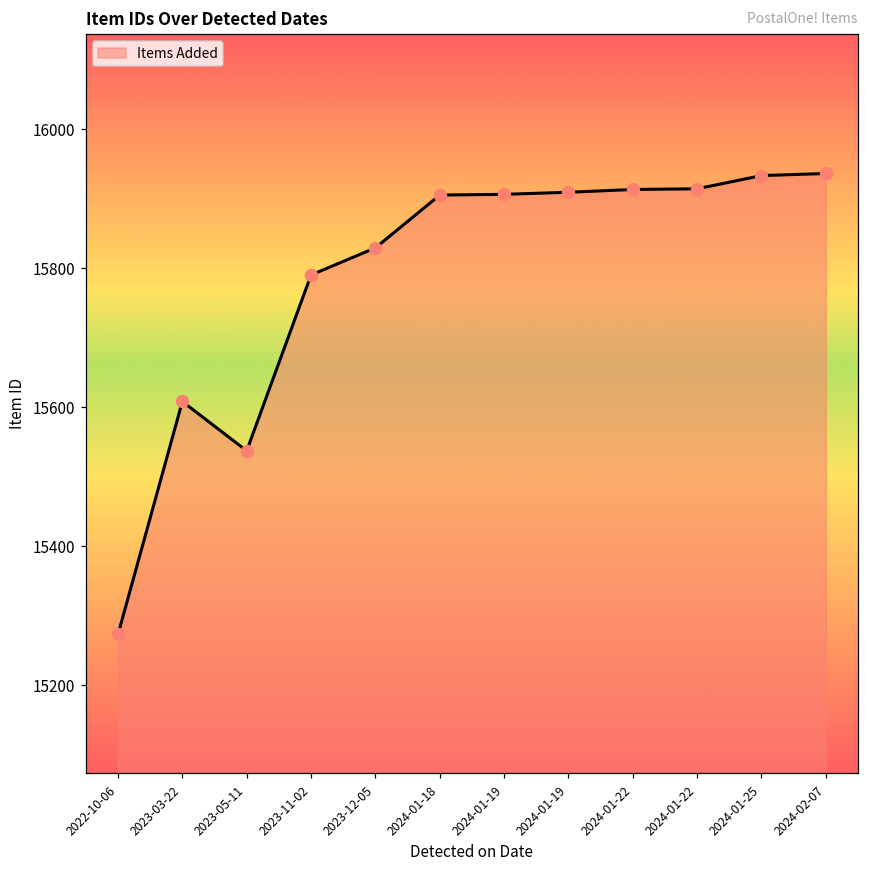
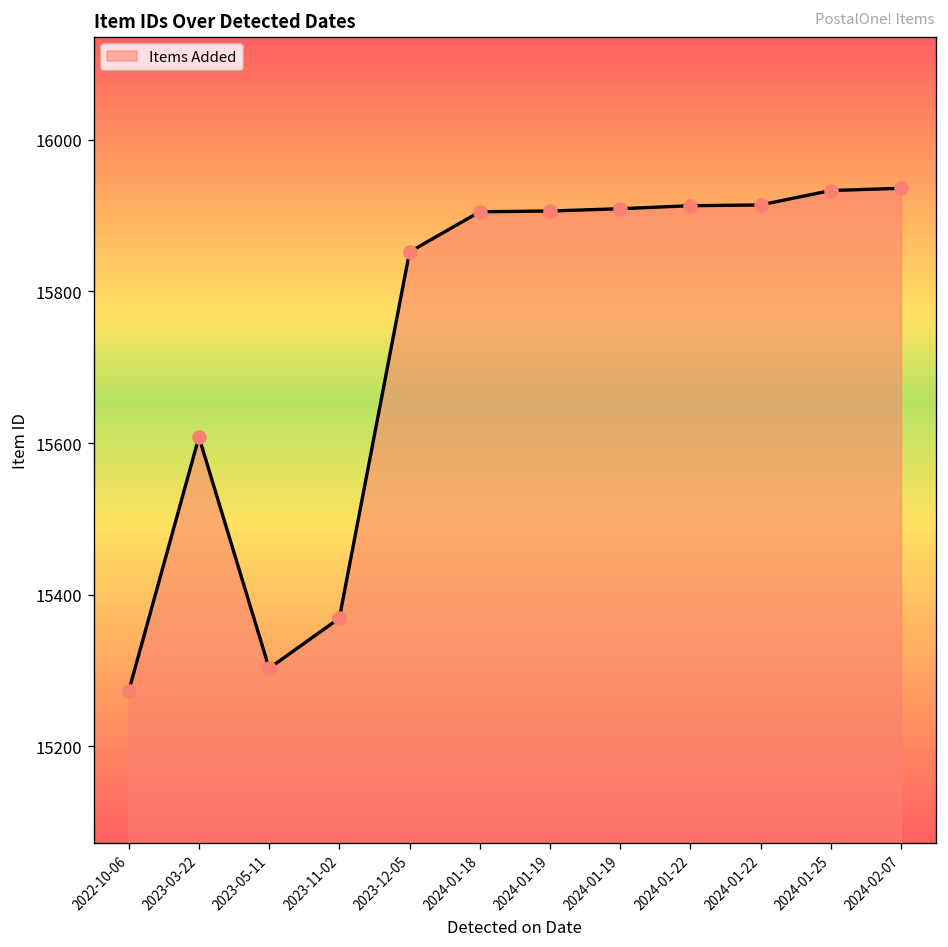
2023-05-11: 15540 -> 15300
2023-11-02: 15790 -> 15370
2023-12-05: 15830 -> 15850
